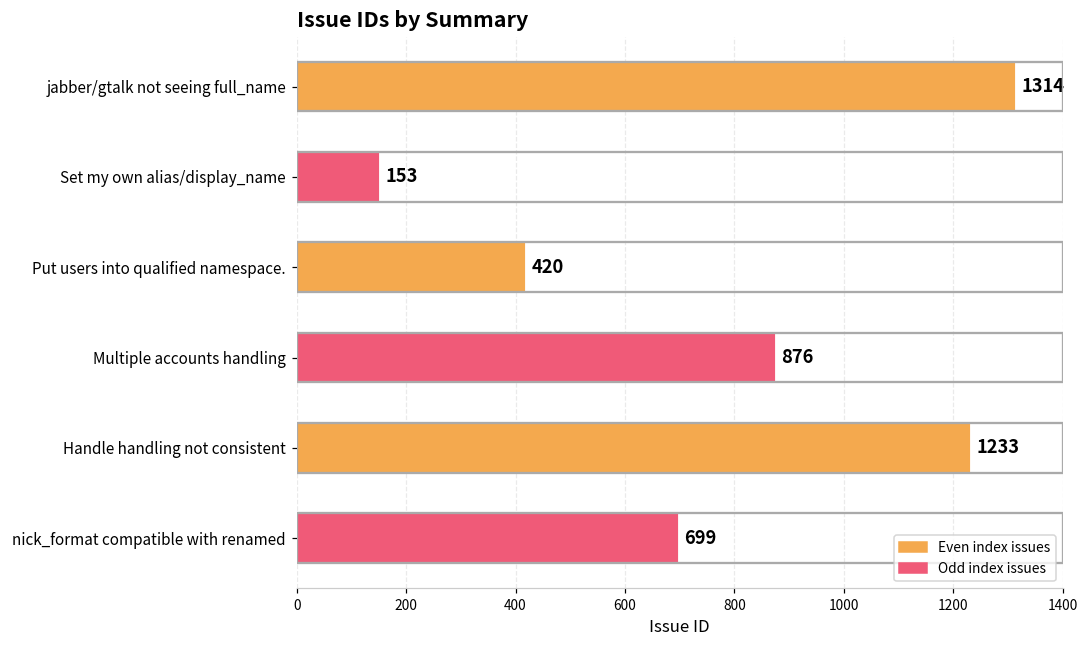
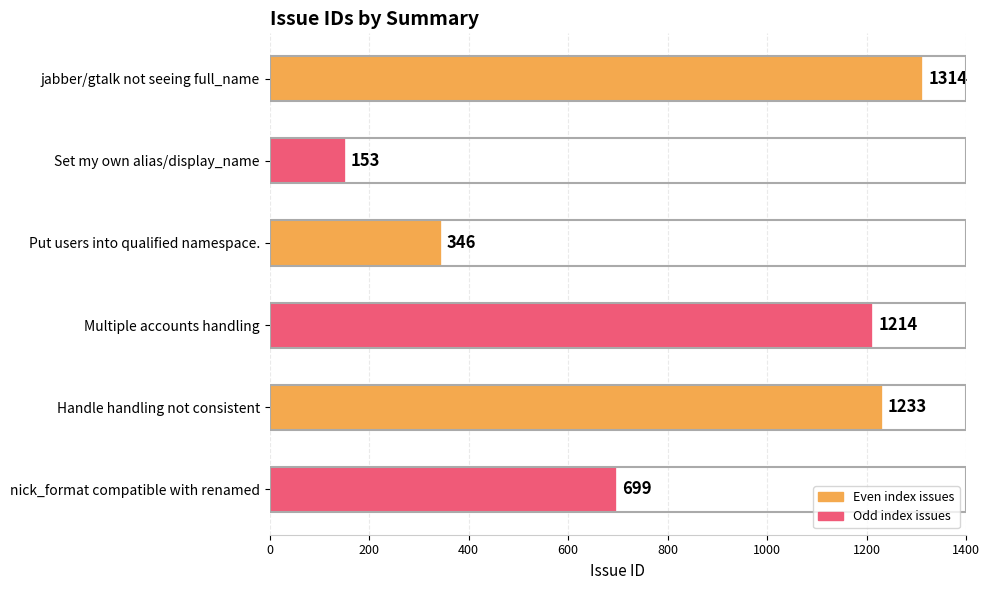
Put users into qualified namespace.: 420 -> 346
Multiple accounts handling: 876 -> 1214
